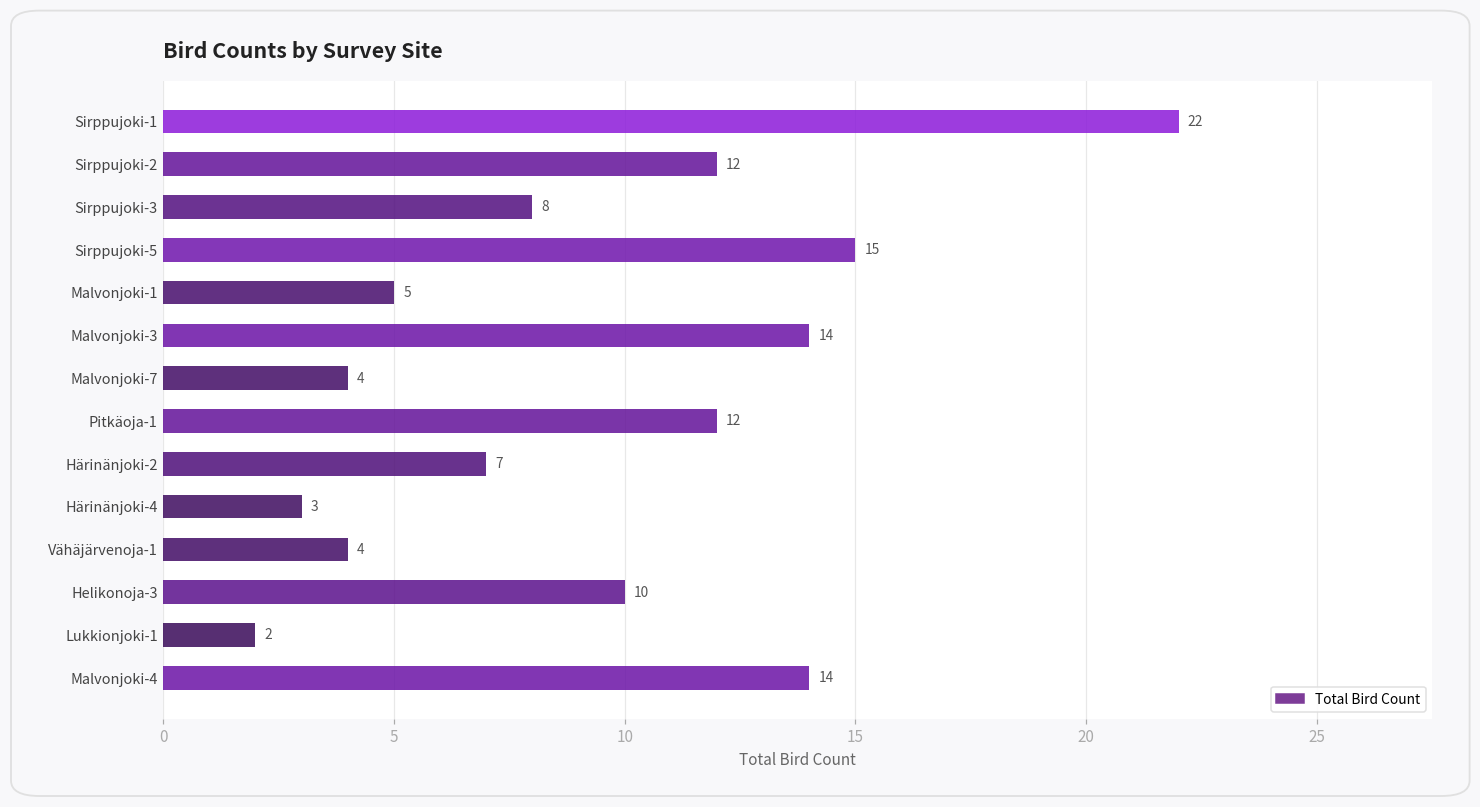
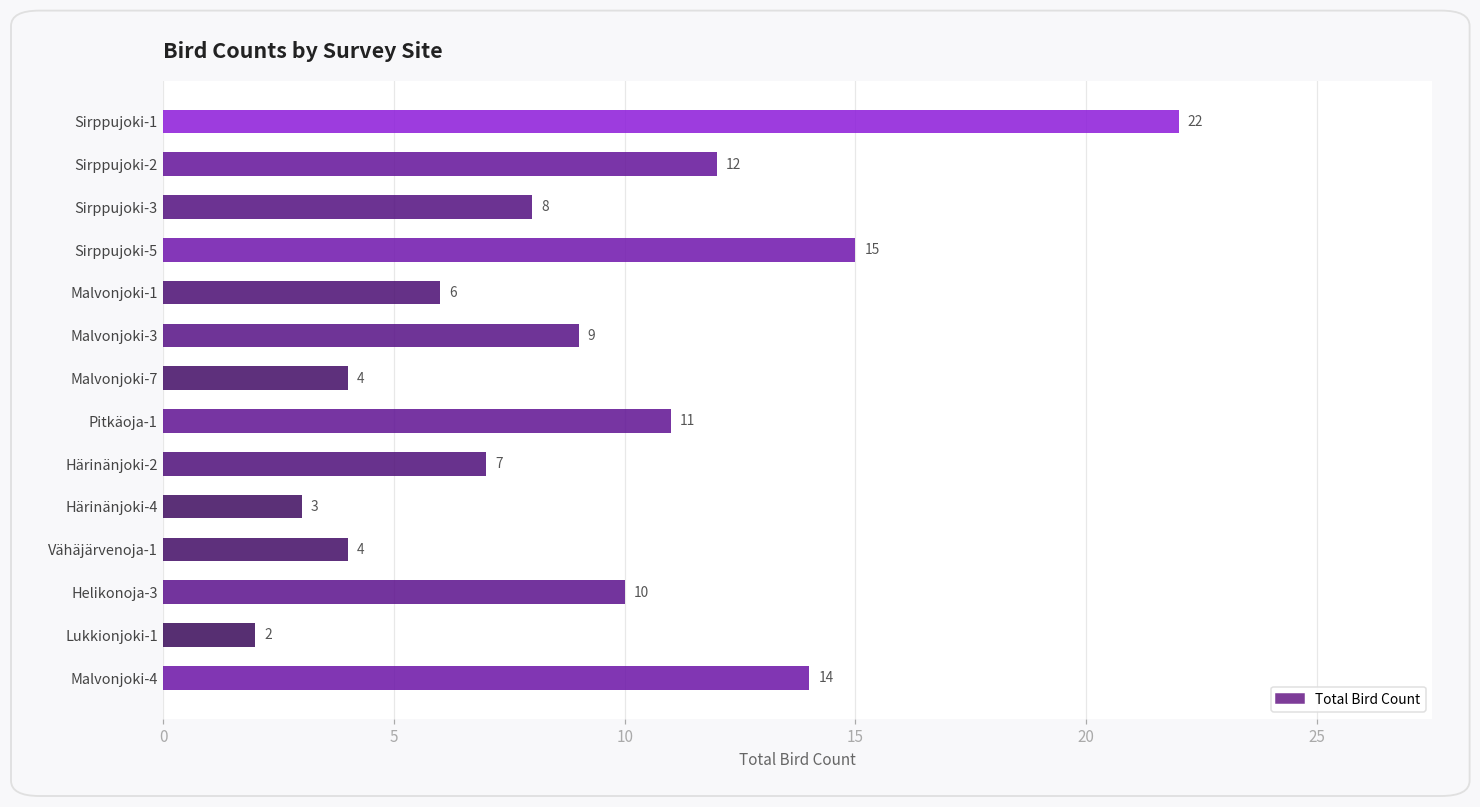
Malvonjoki-1: 5 -> 6
Malvonjoki-3: 14 -> 9
Pitkäoja-1: 12 -> 11
